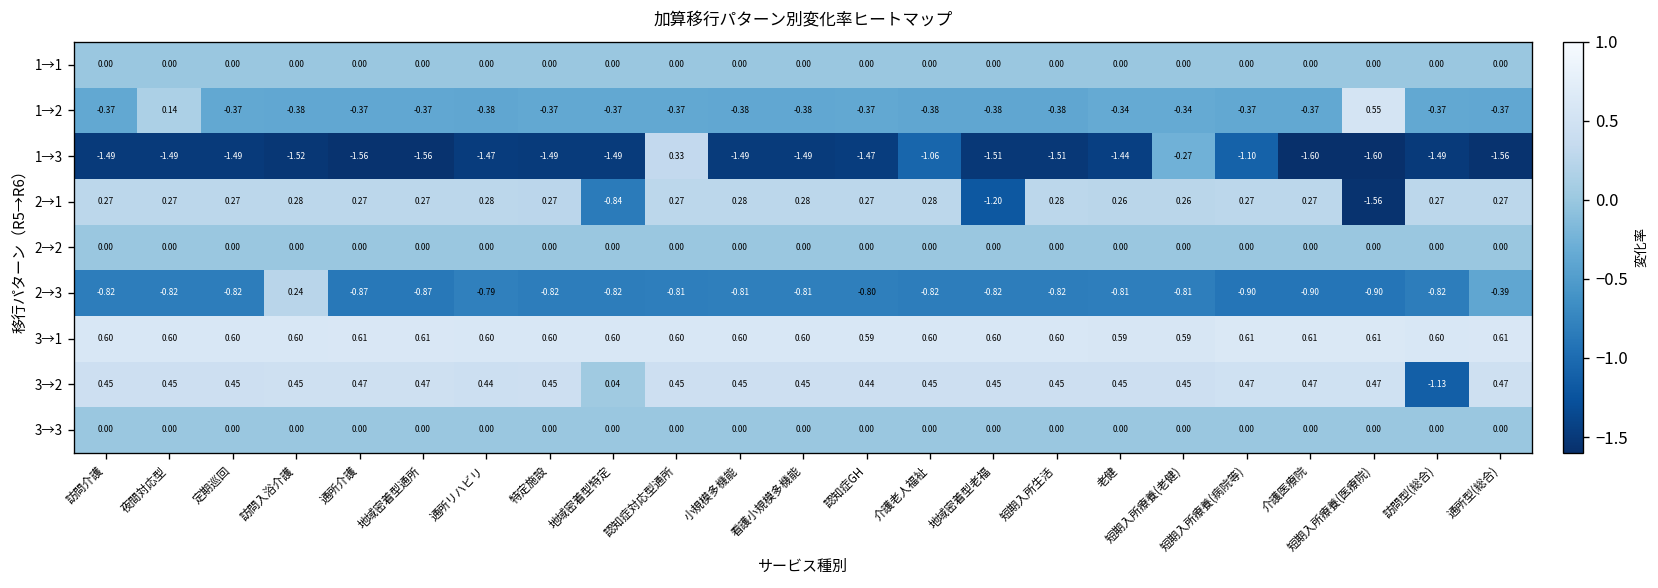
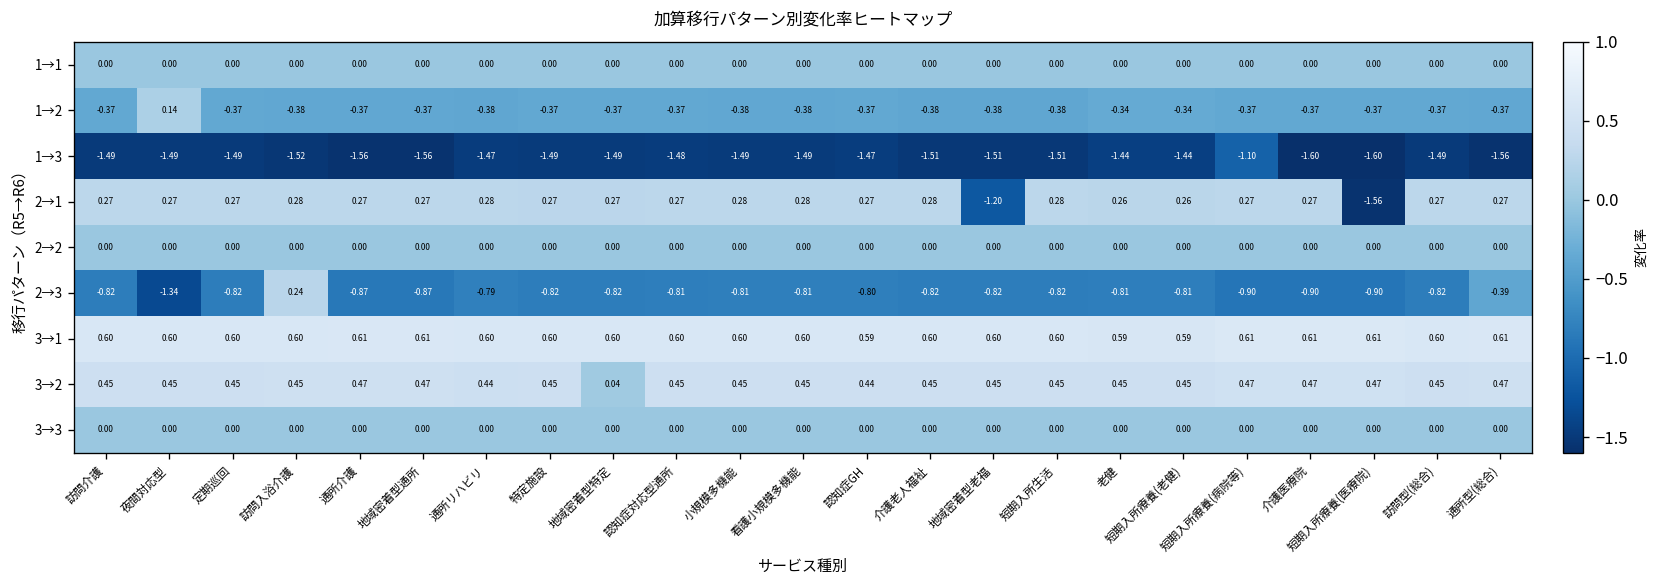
1→2, 短期入所療養(医療院): 0.55 -> -0.37
1→3, 認知症対応型通所: 0.33 -> -1.48
1→3, 介護老人福祉: -1.06 -> -1.51
1→3, 短期入所療養(老健): -0.27 -> -1.44
2→1, 地域密着型特定: -0.84 -> 0.27
2→3, 夜間対応型: -0.82 -> -1.34
3→2, 訪問型(総合): -1.13 -> 0.45
